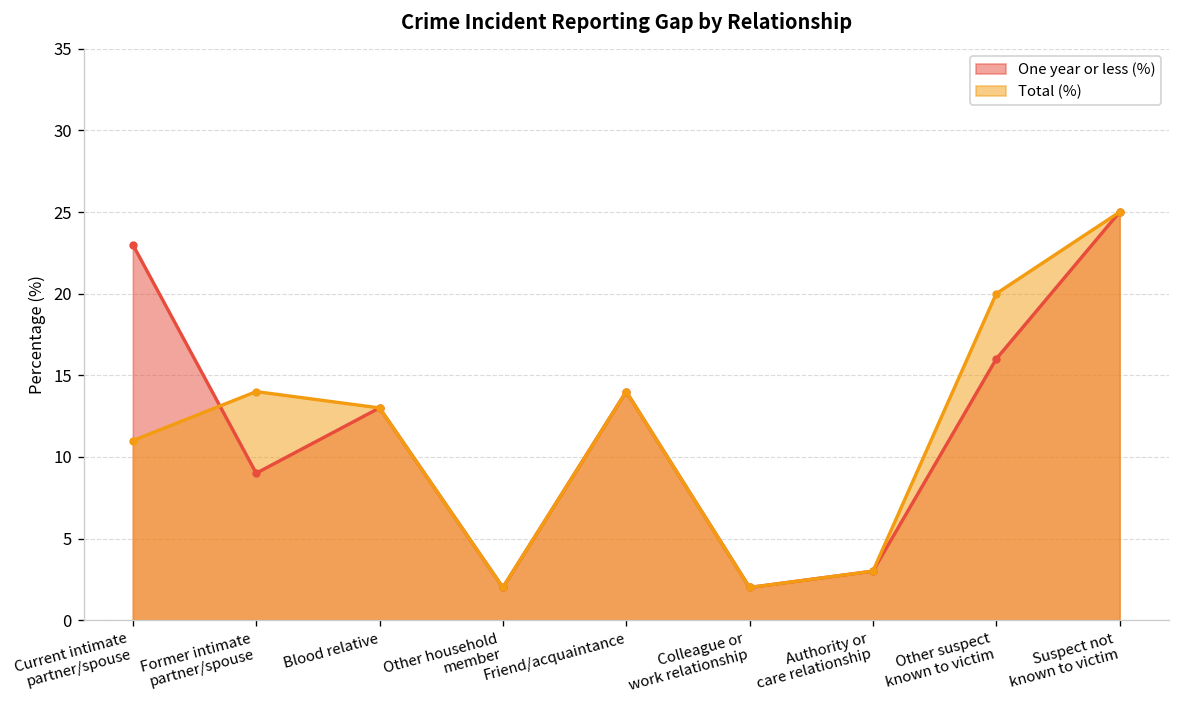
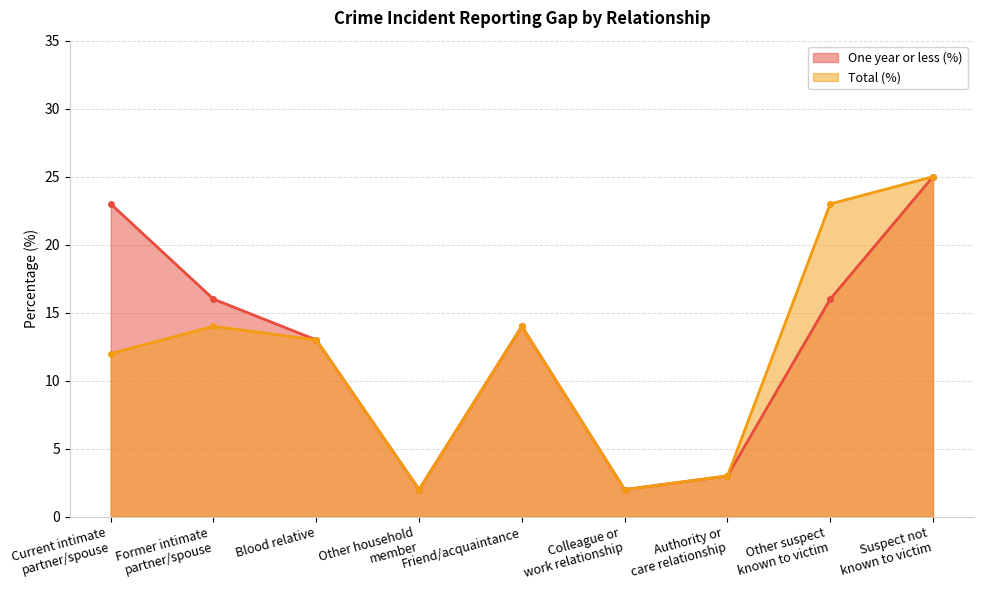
Total (%), Current intimate partner/spouse: 11 -> 12
One year or less (%), Former intimate partner/spouse: 9 -> 16
Total (%), Other suspect known to victim: 20 -> 23
